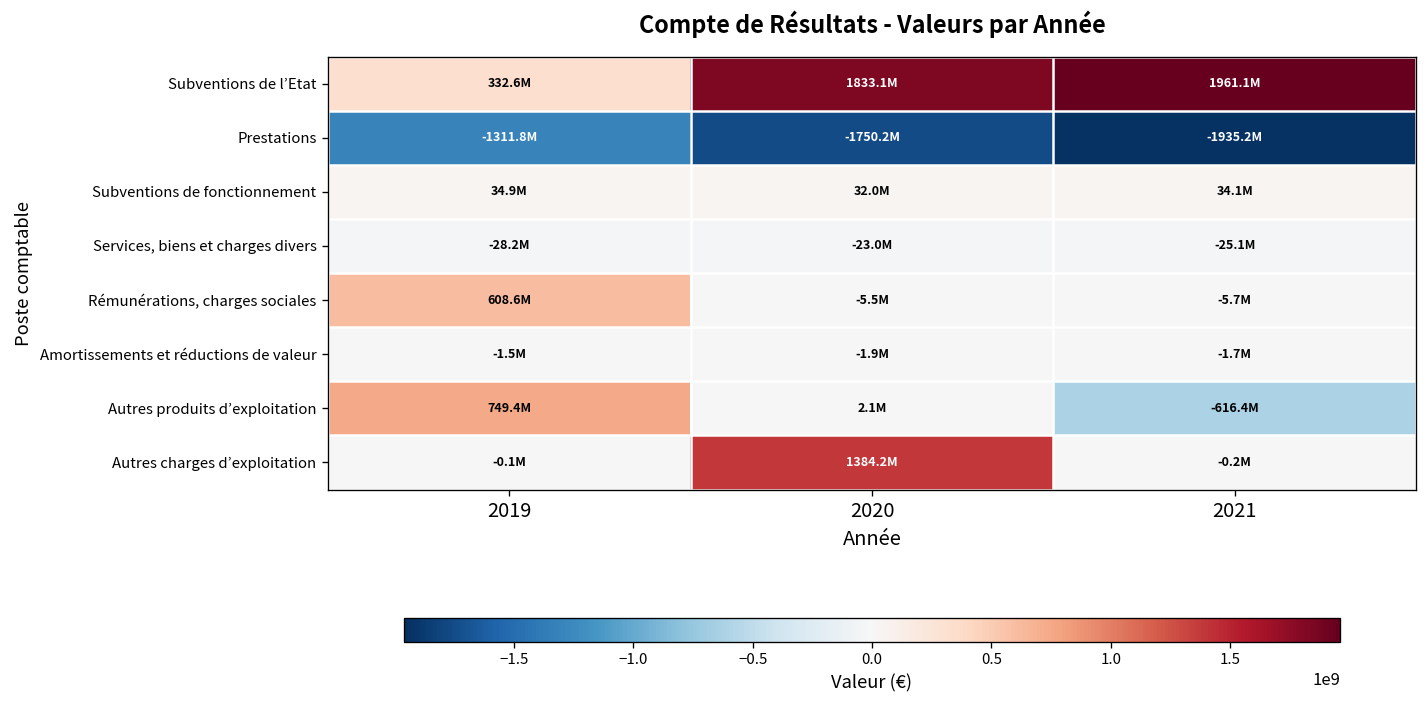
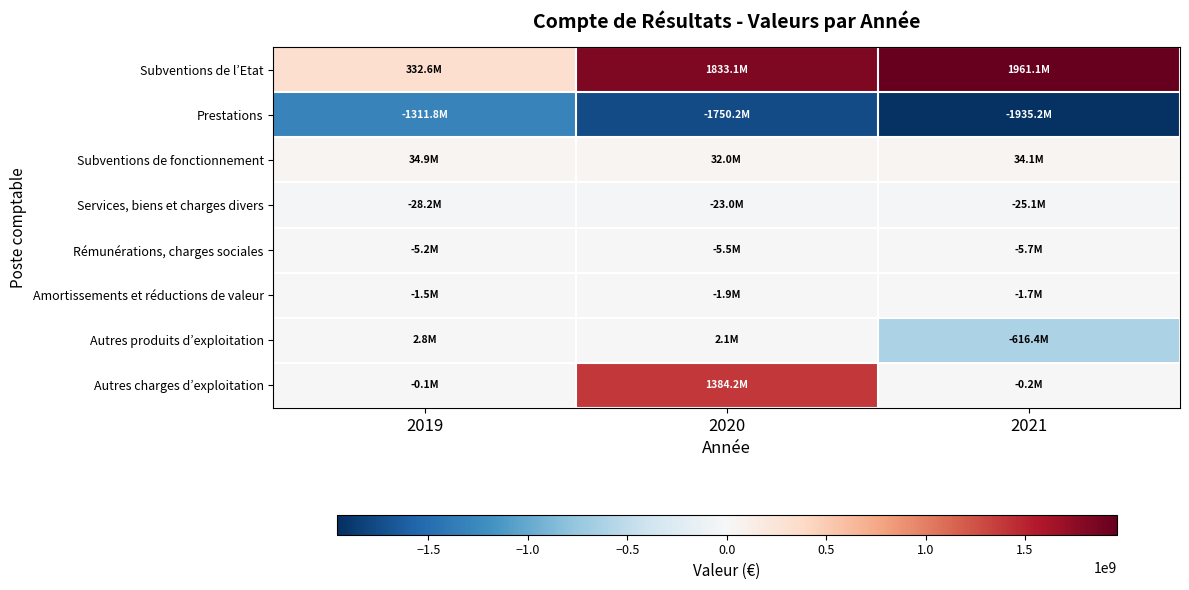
Rémunérations, charges sociales, 2019: 608.6M -> -5.2M
Autres produits d’exploitation, 2019: 749.4M -> 2.8M
